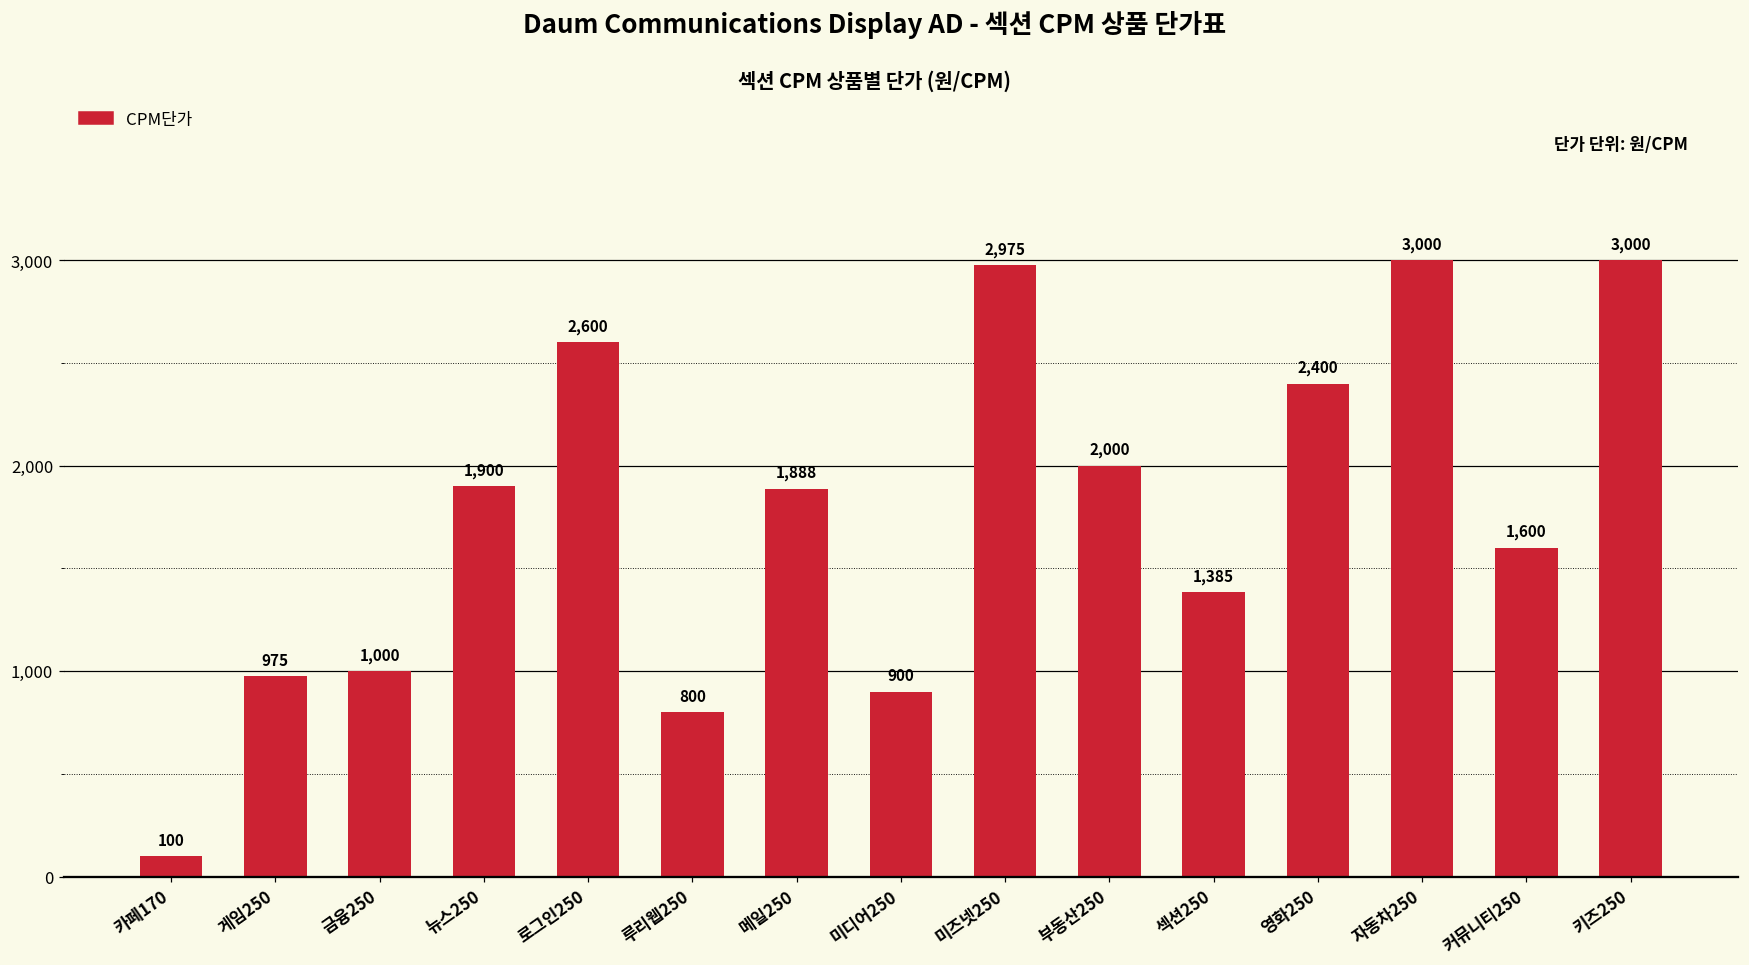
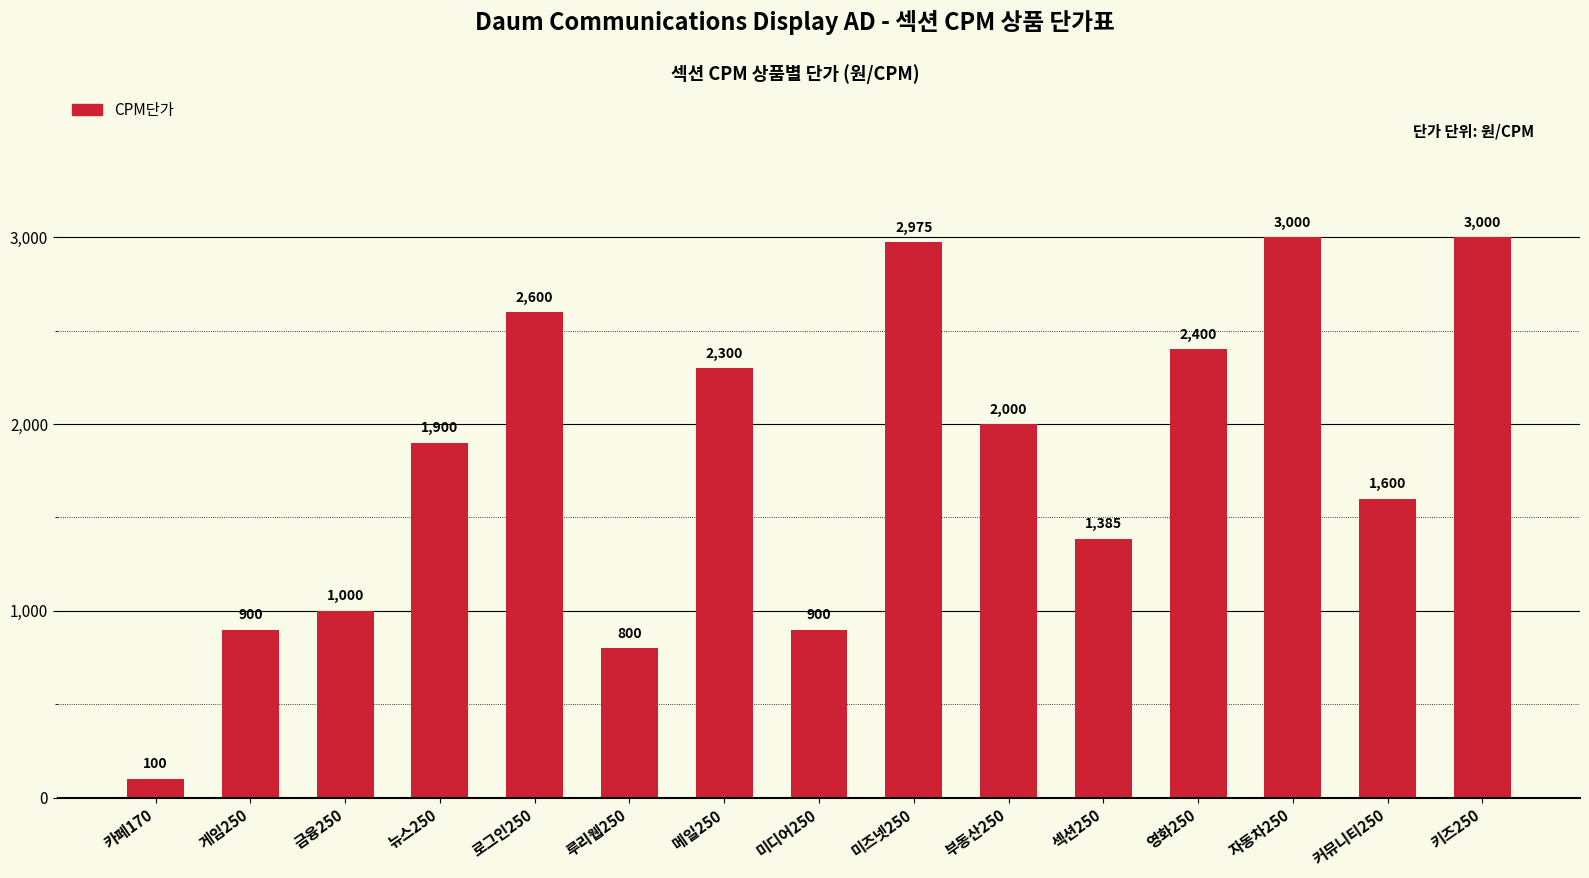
게임250: 975 -> 900
메일250: 1,888 -> 2,300
